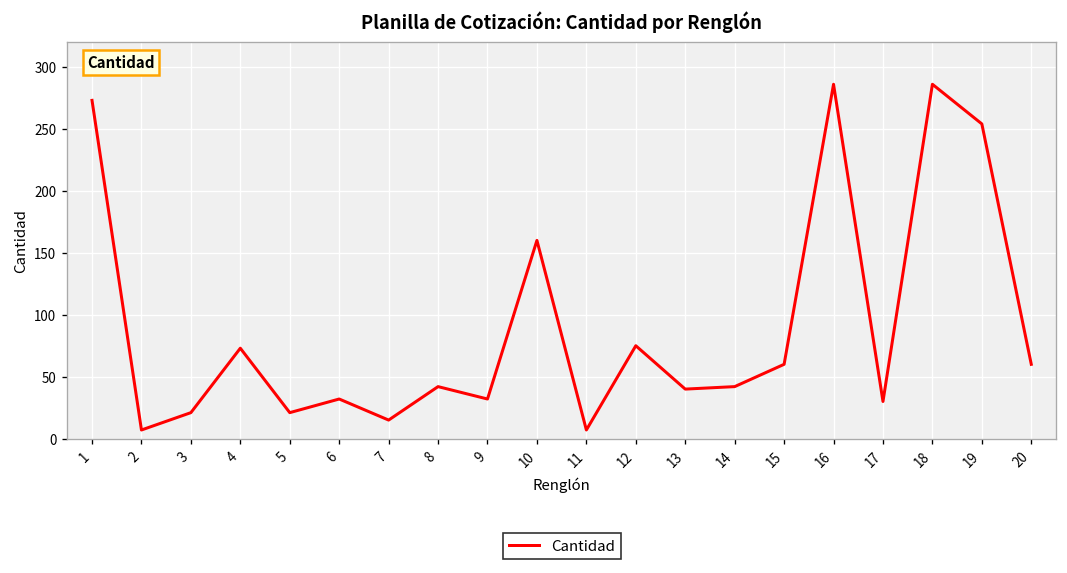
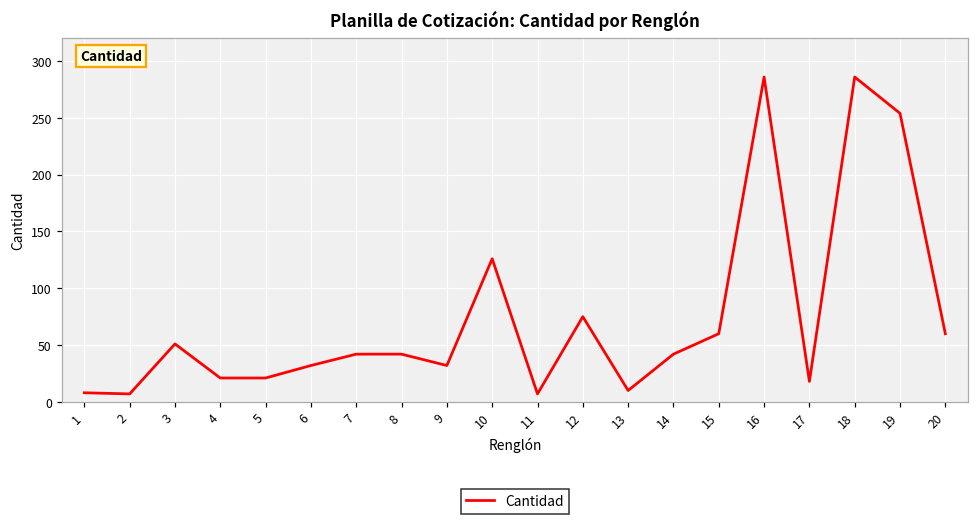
1: 273 -> 8
3: 21 -> 51
4: 73 -> 21
7: 15 -> 42
10: 160 -> 126
13: 40 -> 10
17: 30 -> 18
